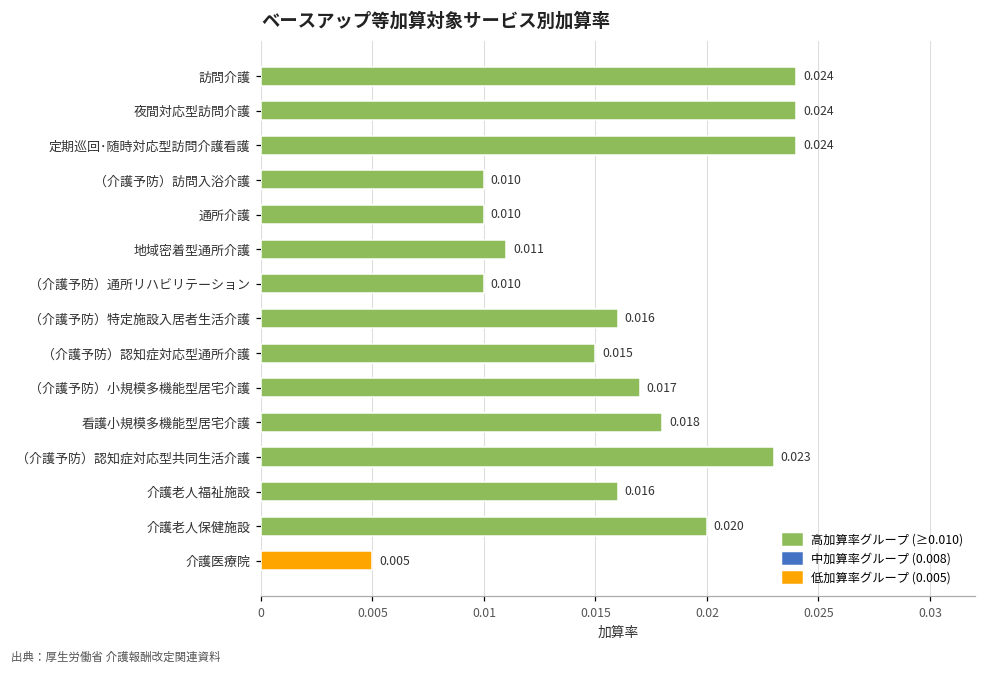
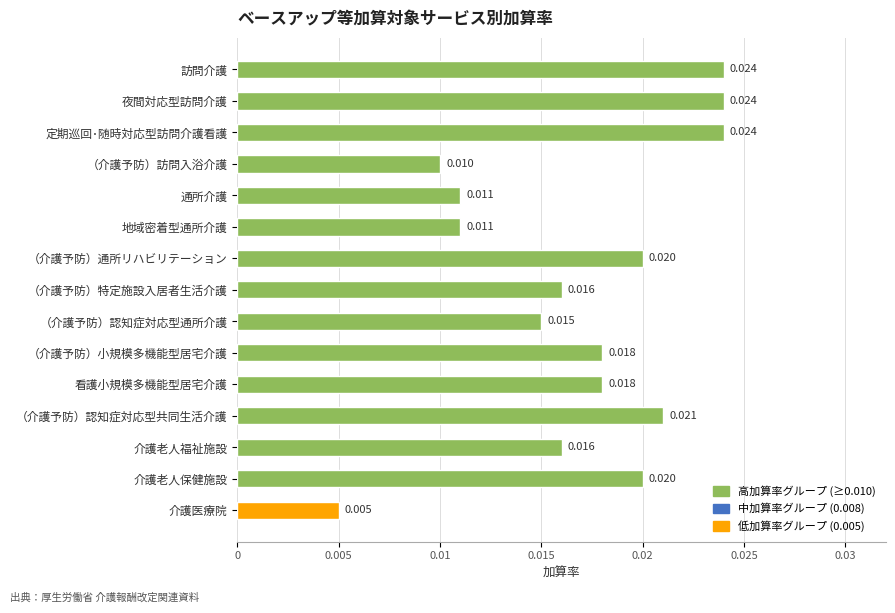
通所介護: 0.010 -> 0.011
（介護予防）通所リハビリテーション: 0.010 -> 0.020
（介護予防）小規模多機能型居宅介護: 0.017 -> 0.018
（介護予防）認知症対応型共同生活介護: 0.023 -> 0.021
